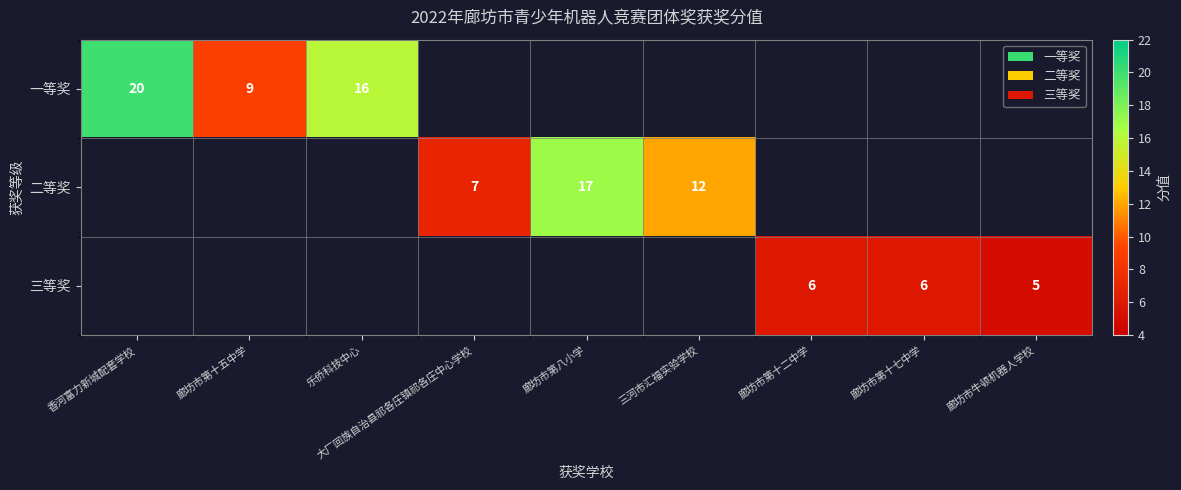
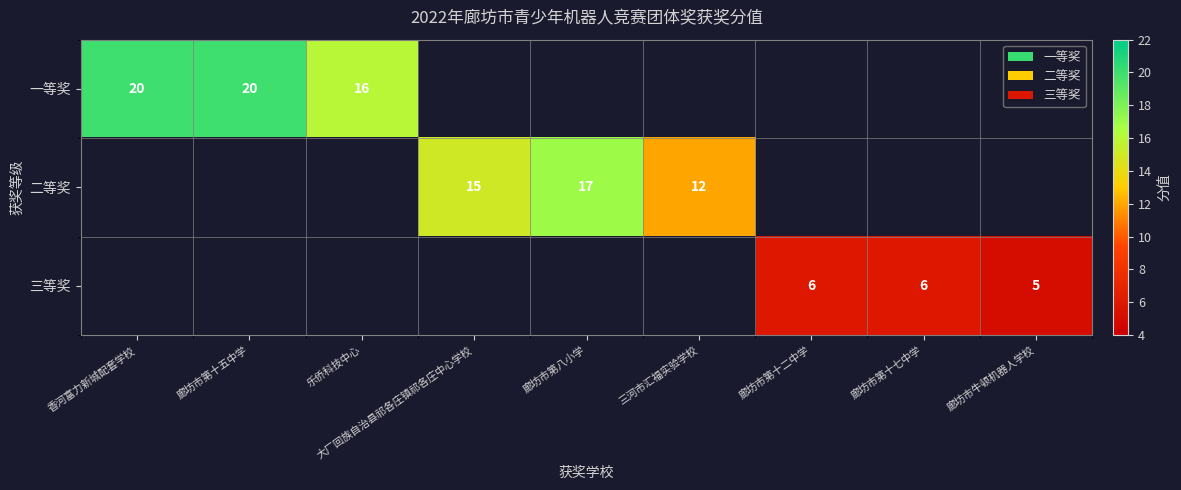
一等奖, 廊坊市第十五中学: 9 -> 20
二等奖, 大厂回族自治县祁各庄镇祁各庄中心学校: 7 -> 15
